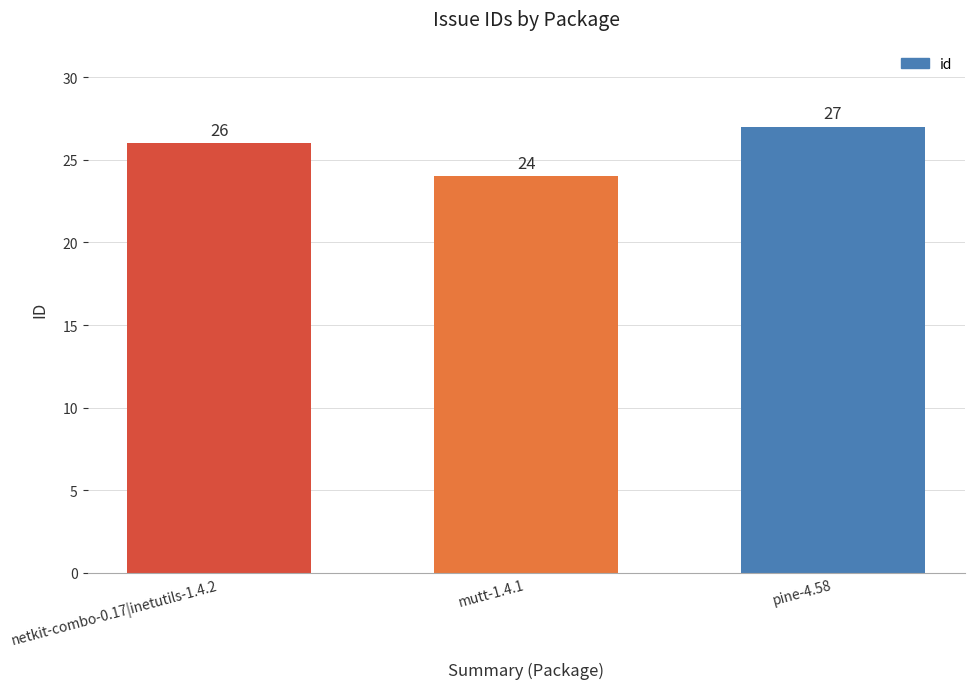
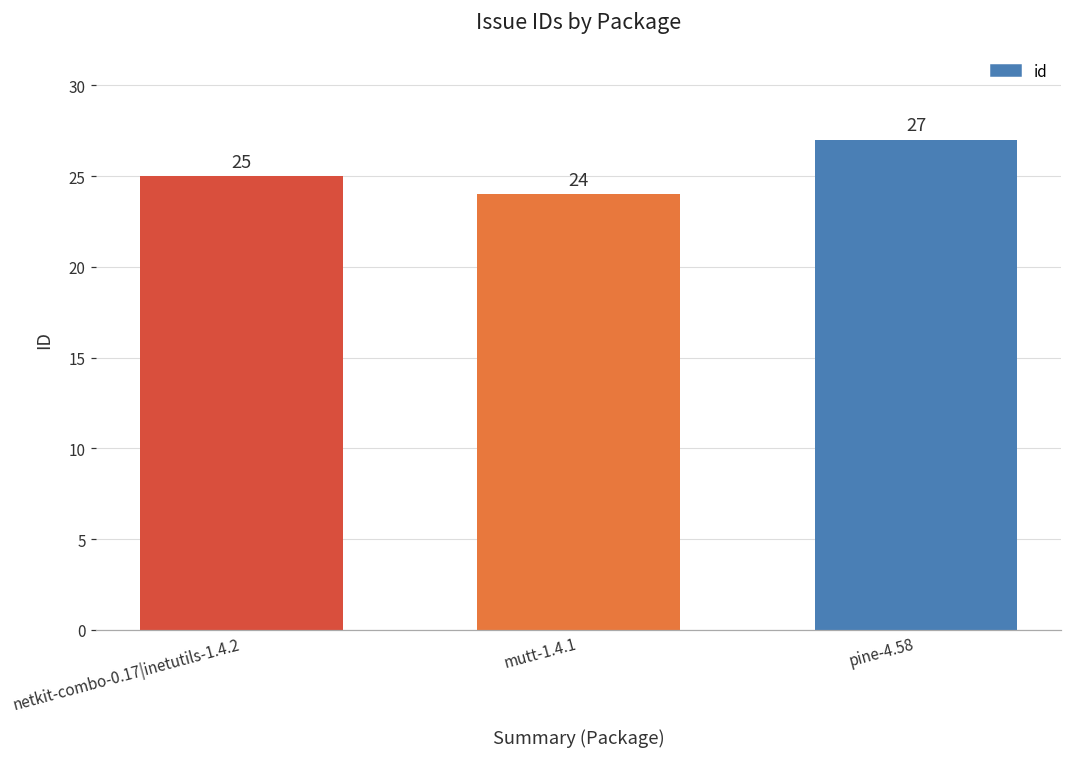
netkit-combo-0.17|inetutils-1.4.2: 26 -> 25
